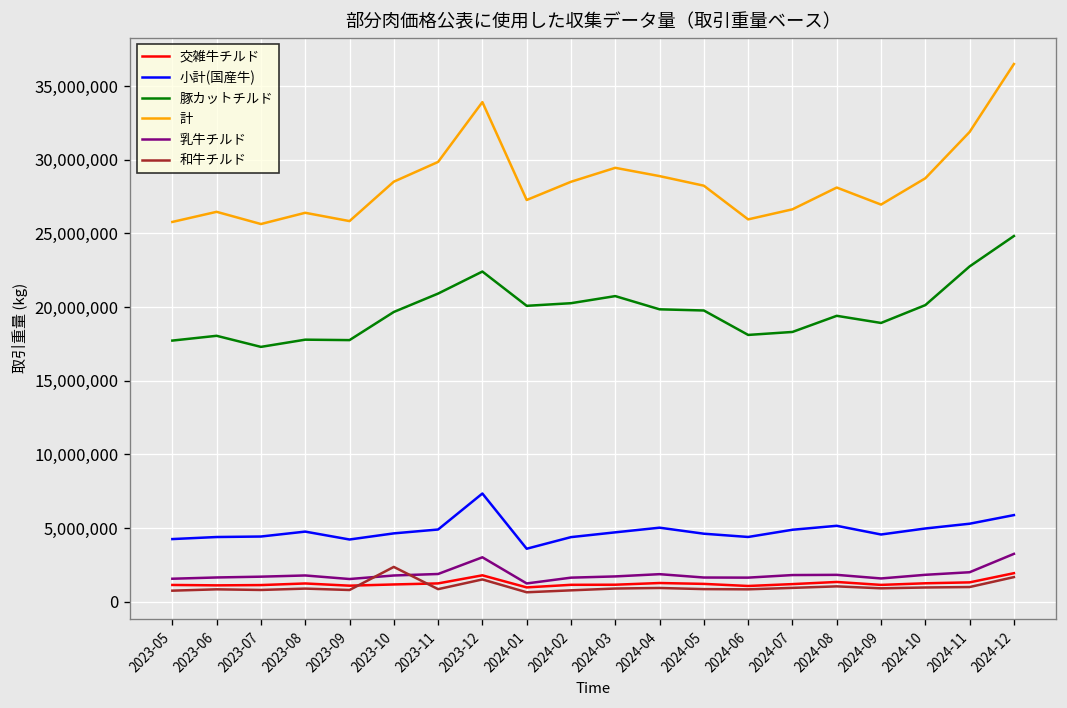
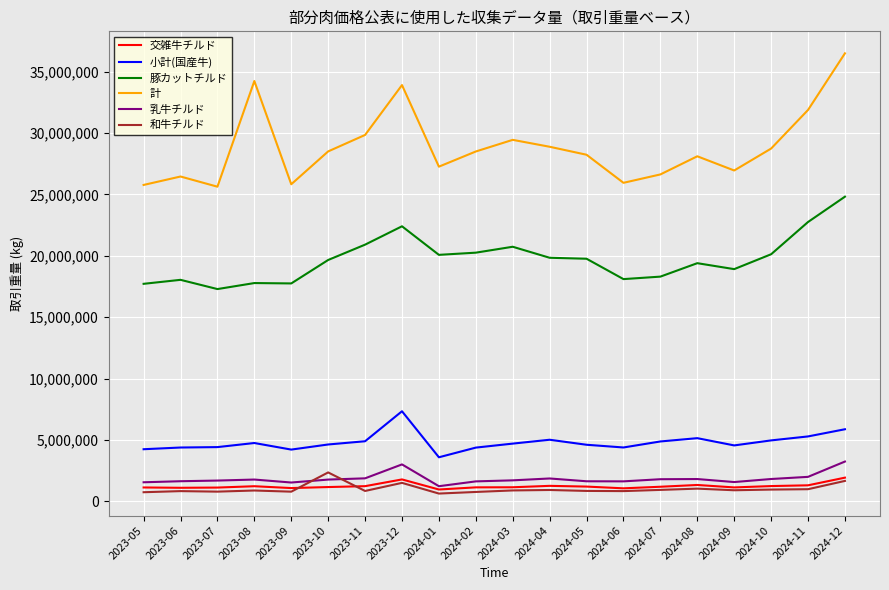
計, 2023-08: 26,400,000 -> 34,200,000
